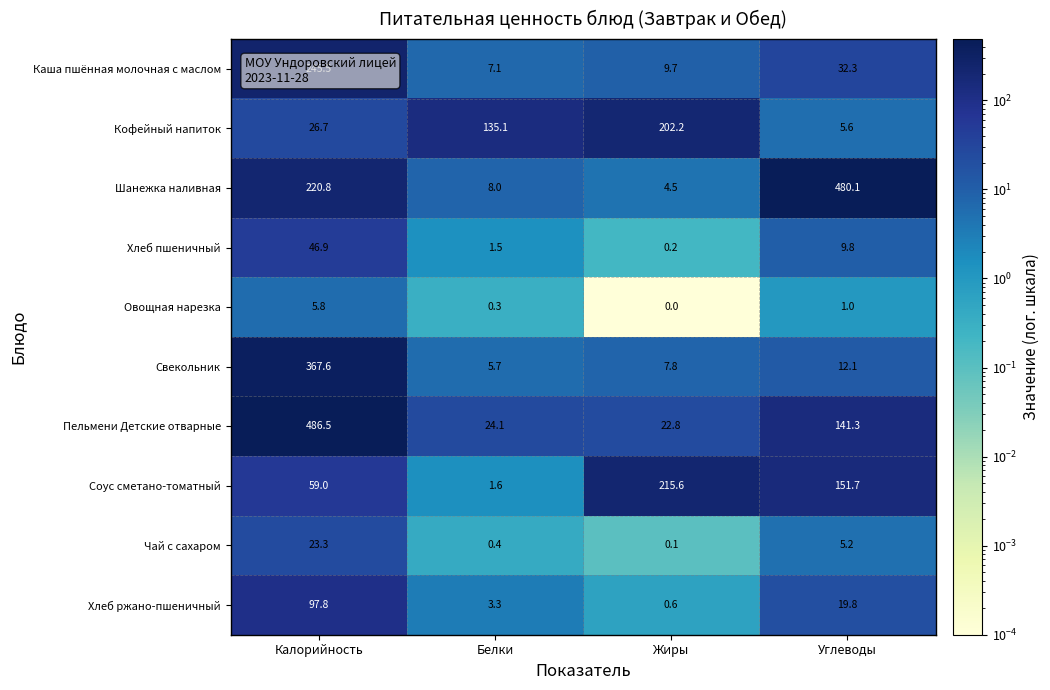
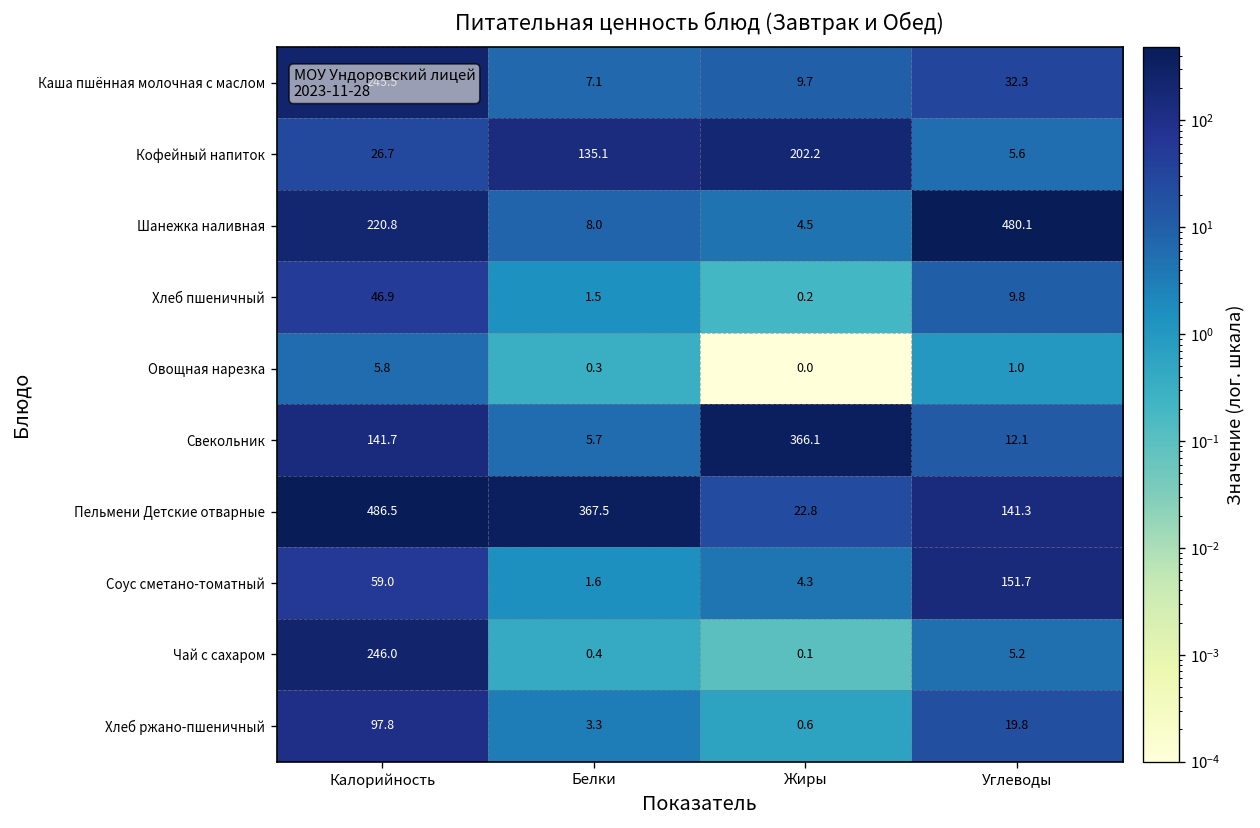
Свекольник, Калорийность: 367.6 -> 141.7
Свекольник, Жиры: 7.8 -> 366.1
Пельмени Детские отварные, Белки: 24.1 -> 367.5
Соус сметано-томатный, Жиры: 215.6 -> 4.3
Чай с сахаром, Калорийность: 23.3 -> 246.0
